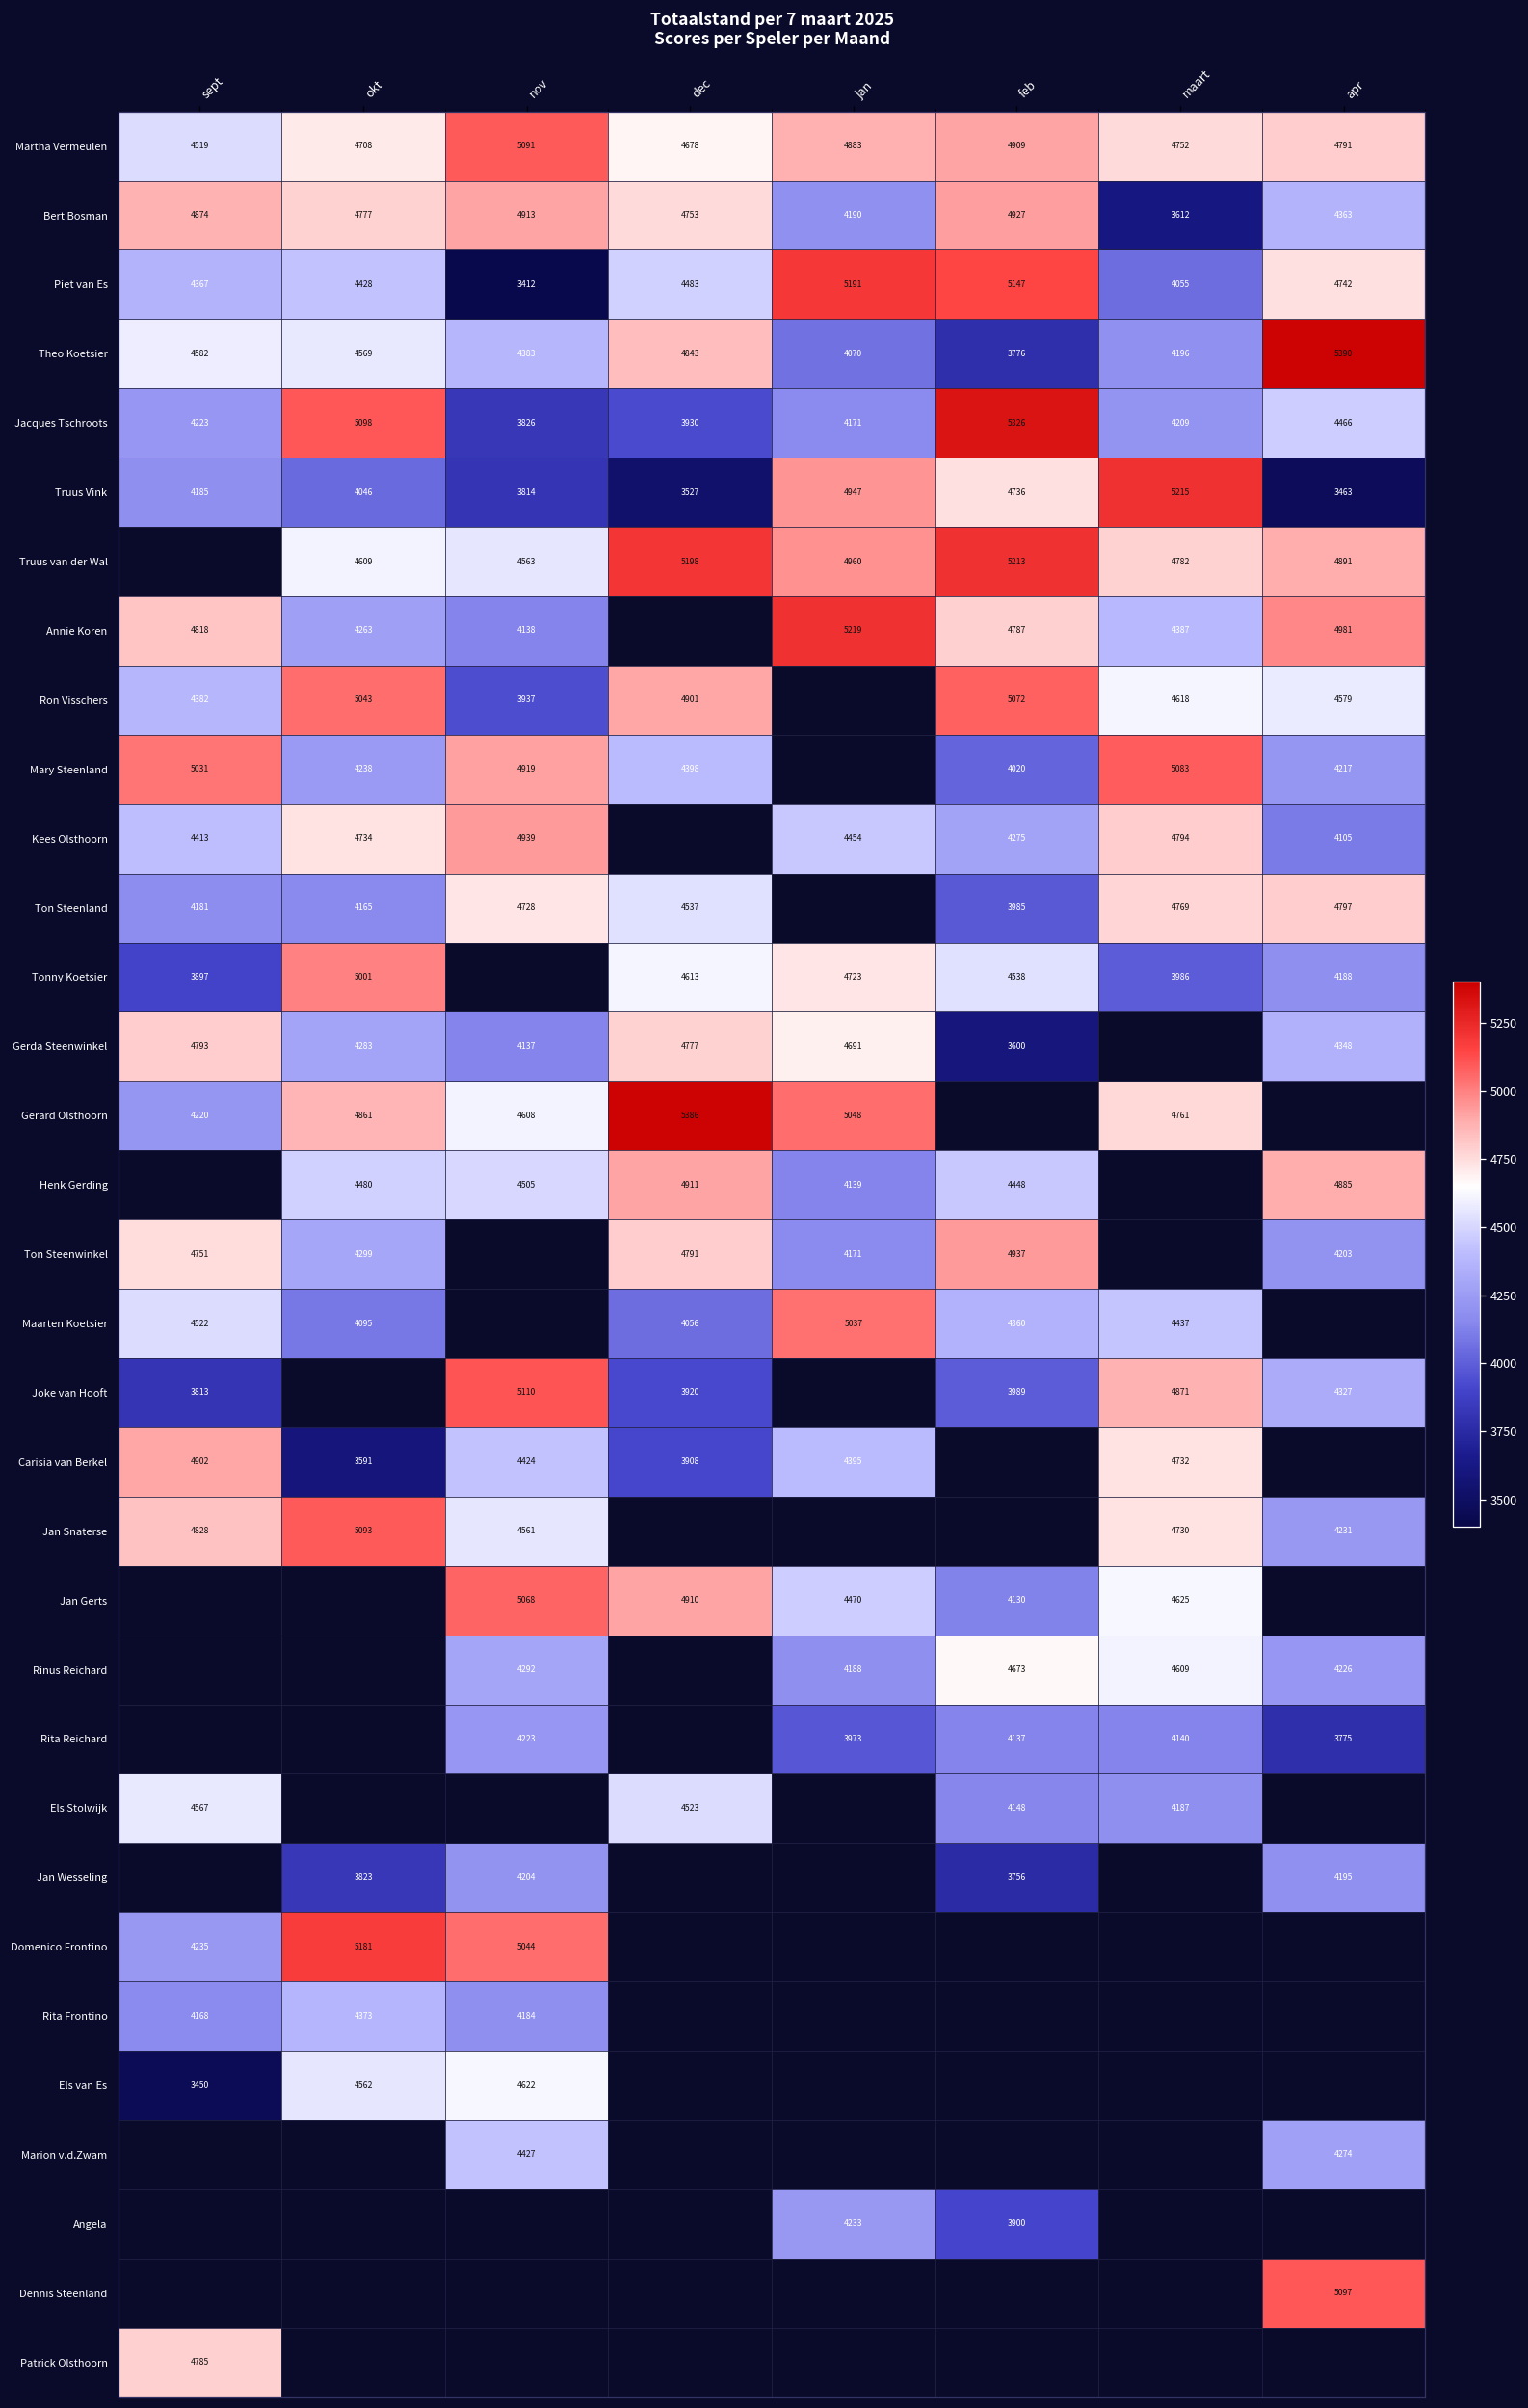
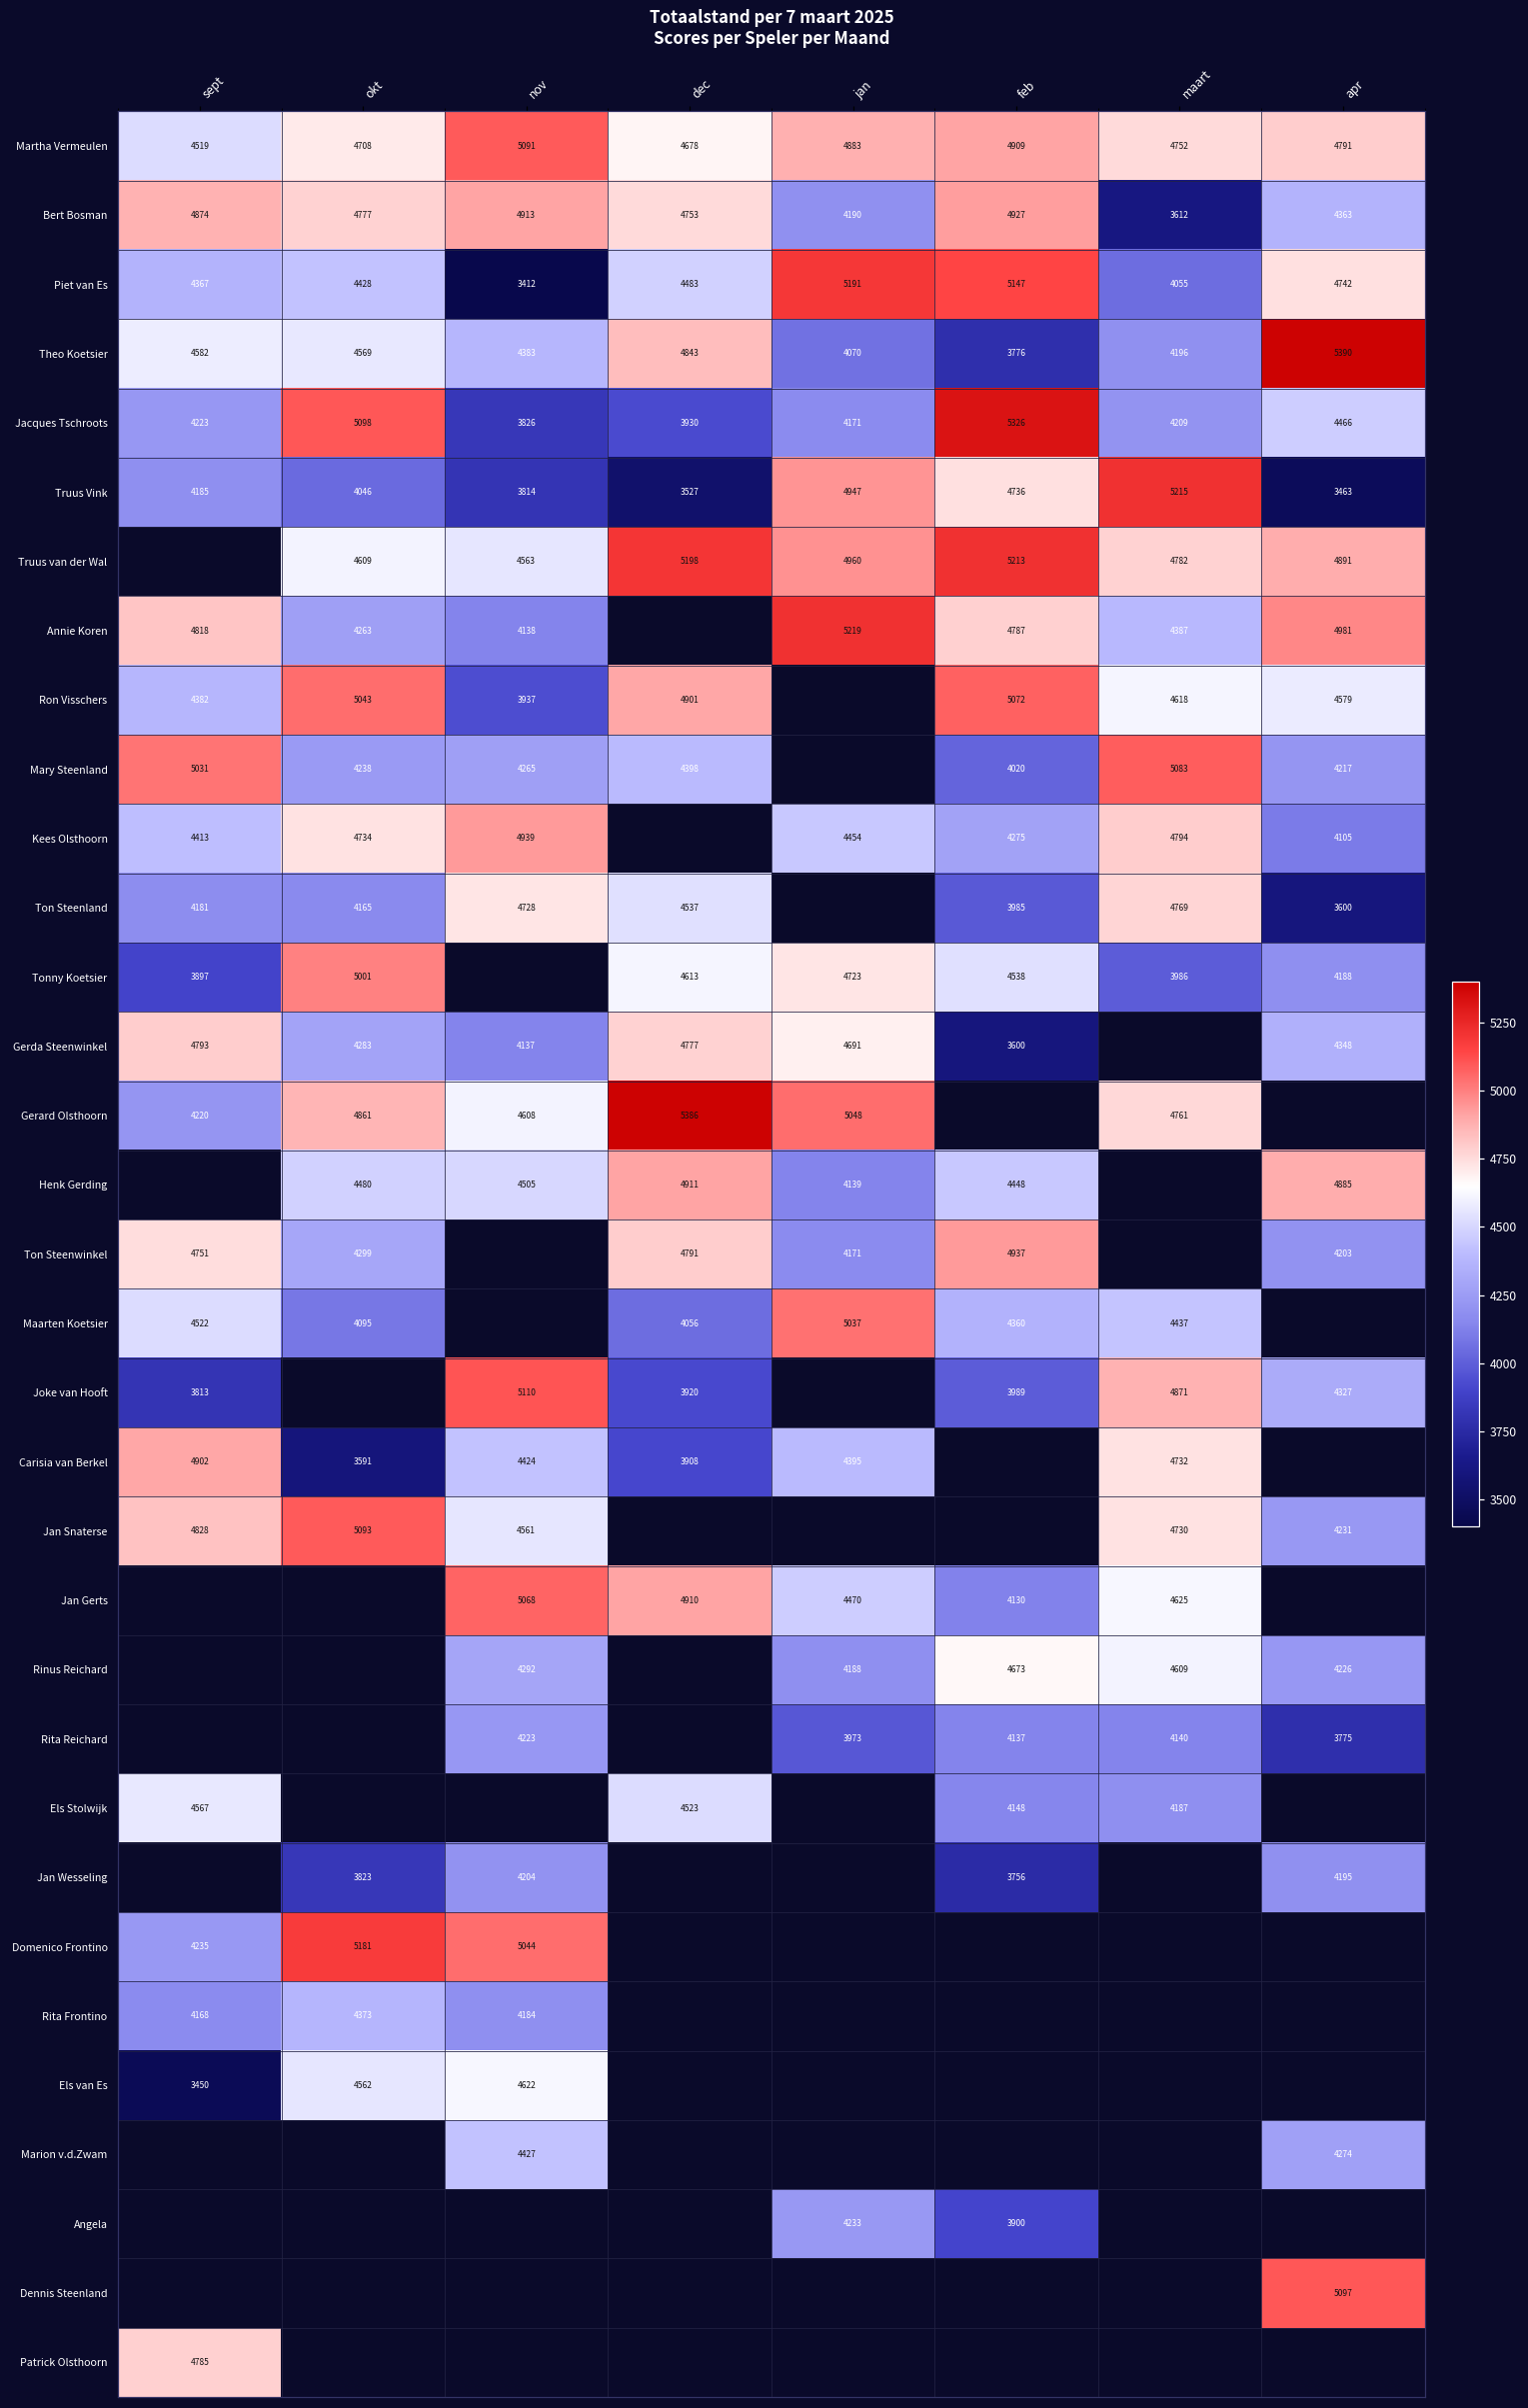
Mary Steenland, nov: 4919 -> 4265
Ton Steenland, apr: 4797 -> 3600
